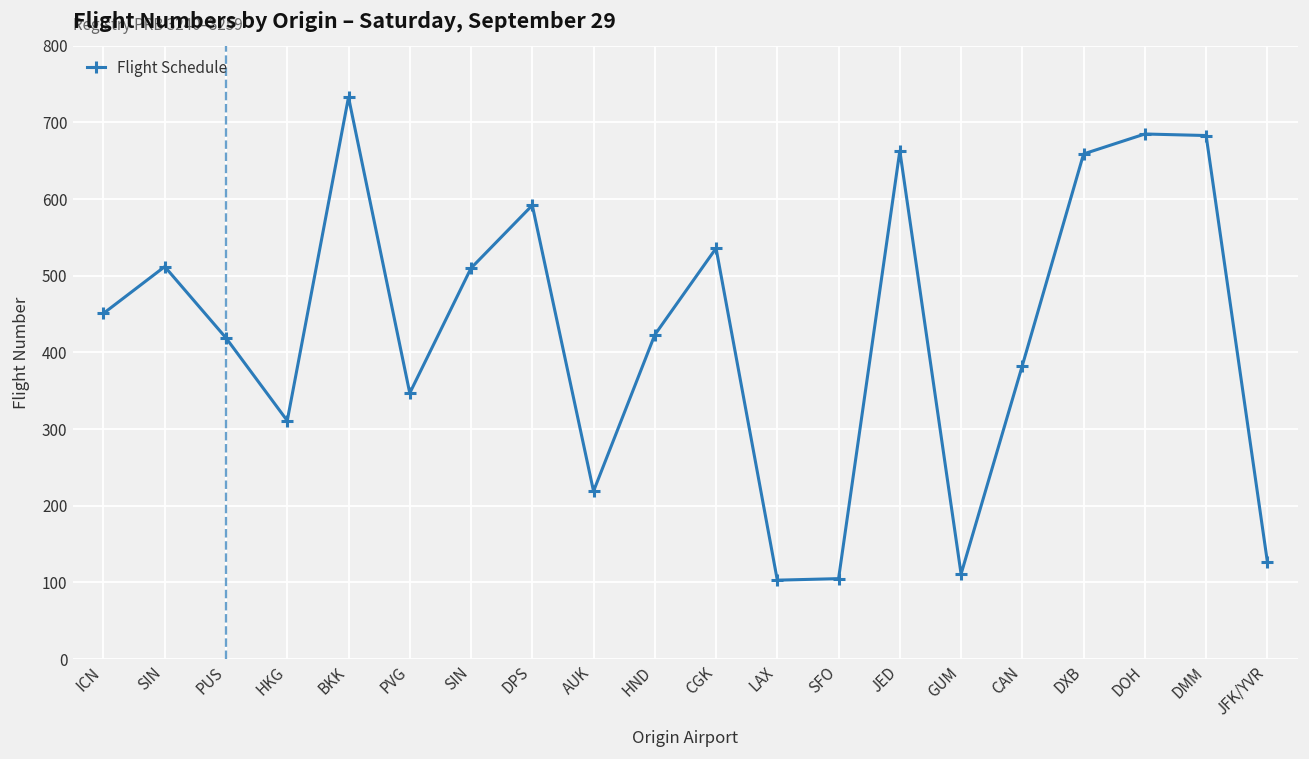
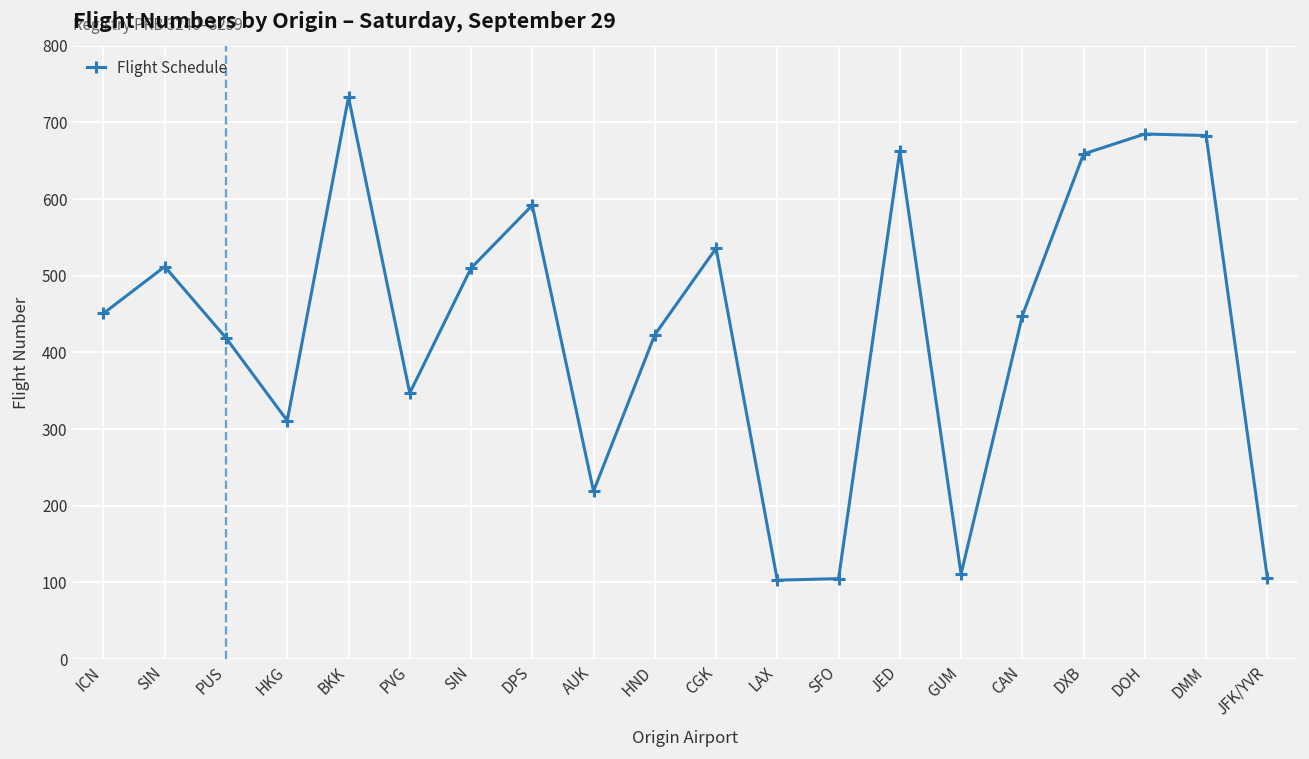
CAN: 380 -> 450
JFK/YVR: 130 -> 110
